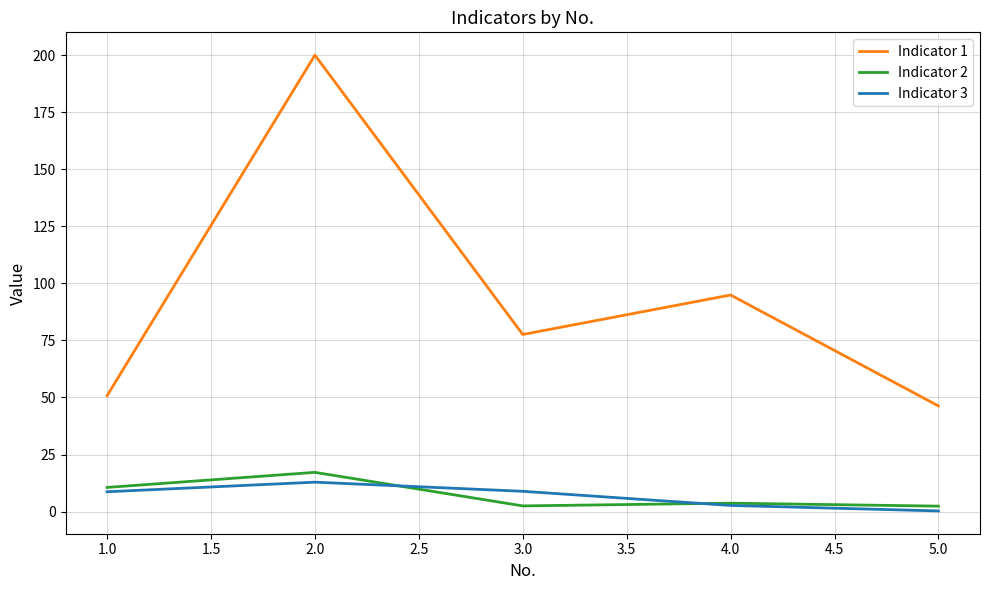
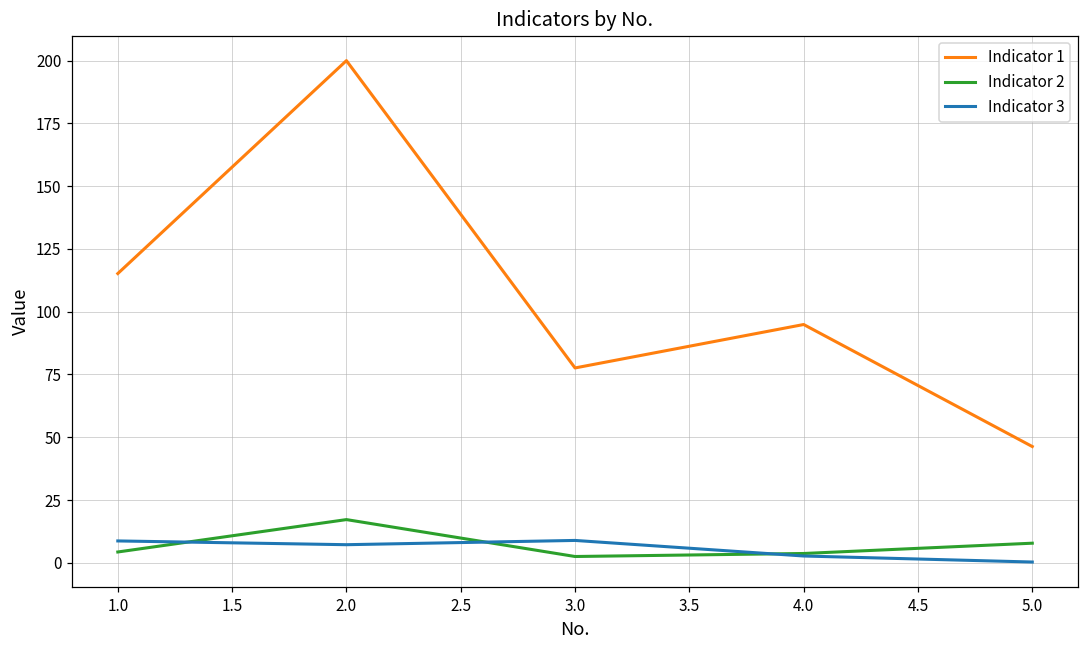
Indicator 1, 1.0: 51 -> 115
Indicator 2, 1.0: 11 -> 4
Indicator 3, 2.0: 13 -> 7
Indicator 2, 5.0: 2 -> 8
